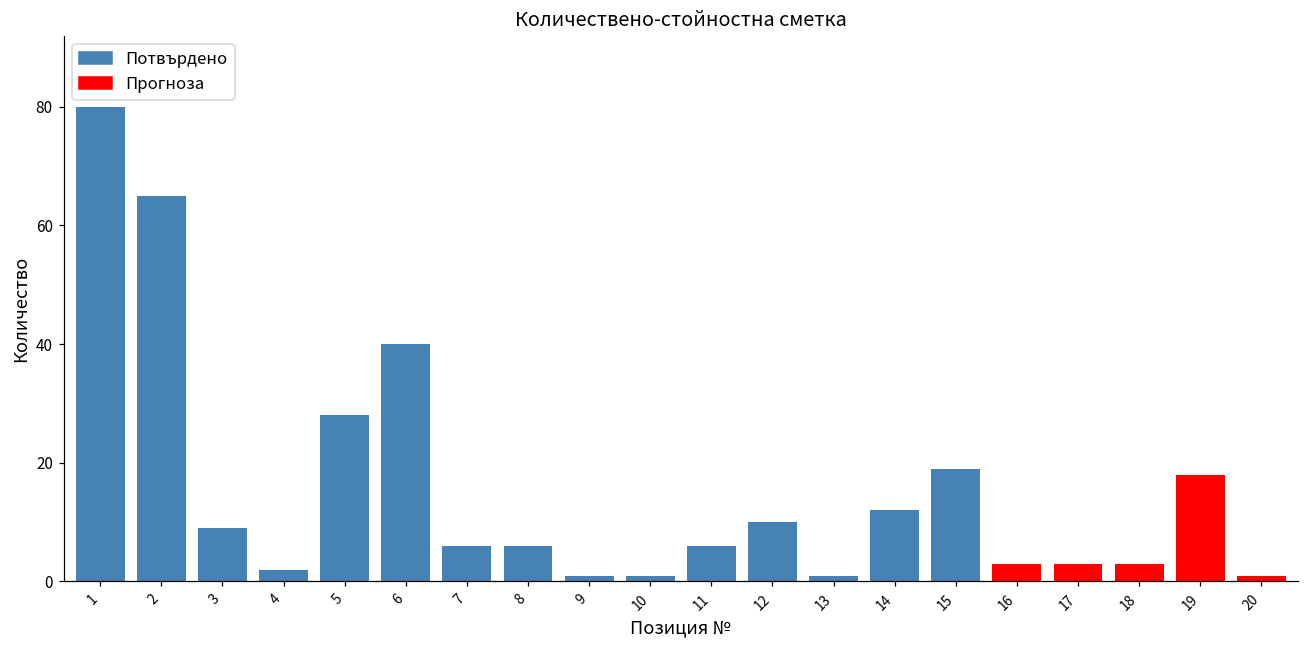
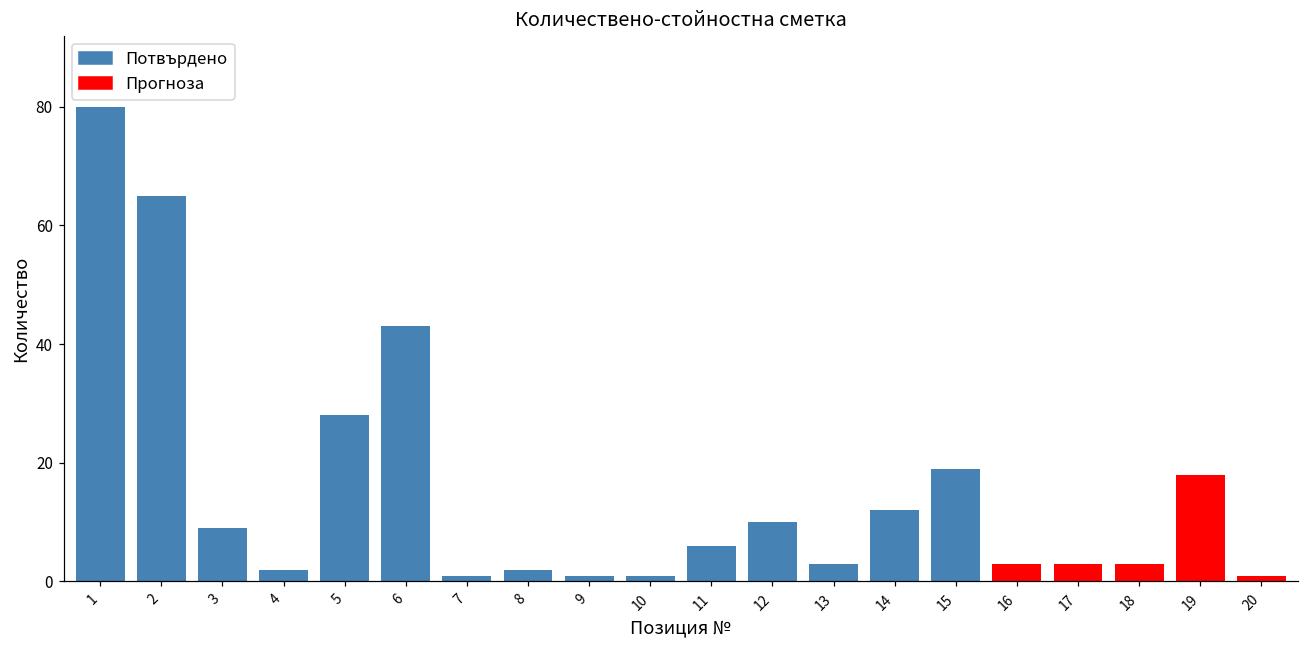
Потвърдено, 6: 40 -> 43
Потвърдено, 7: 6 -> 1
Потвърдено, 8: 6 -> 2
Потвърдено, 13: 1 -> 3
